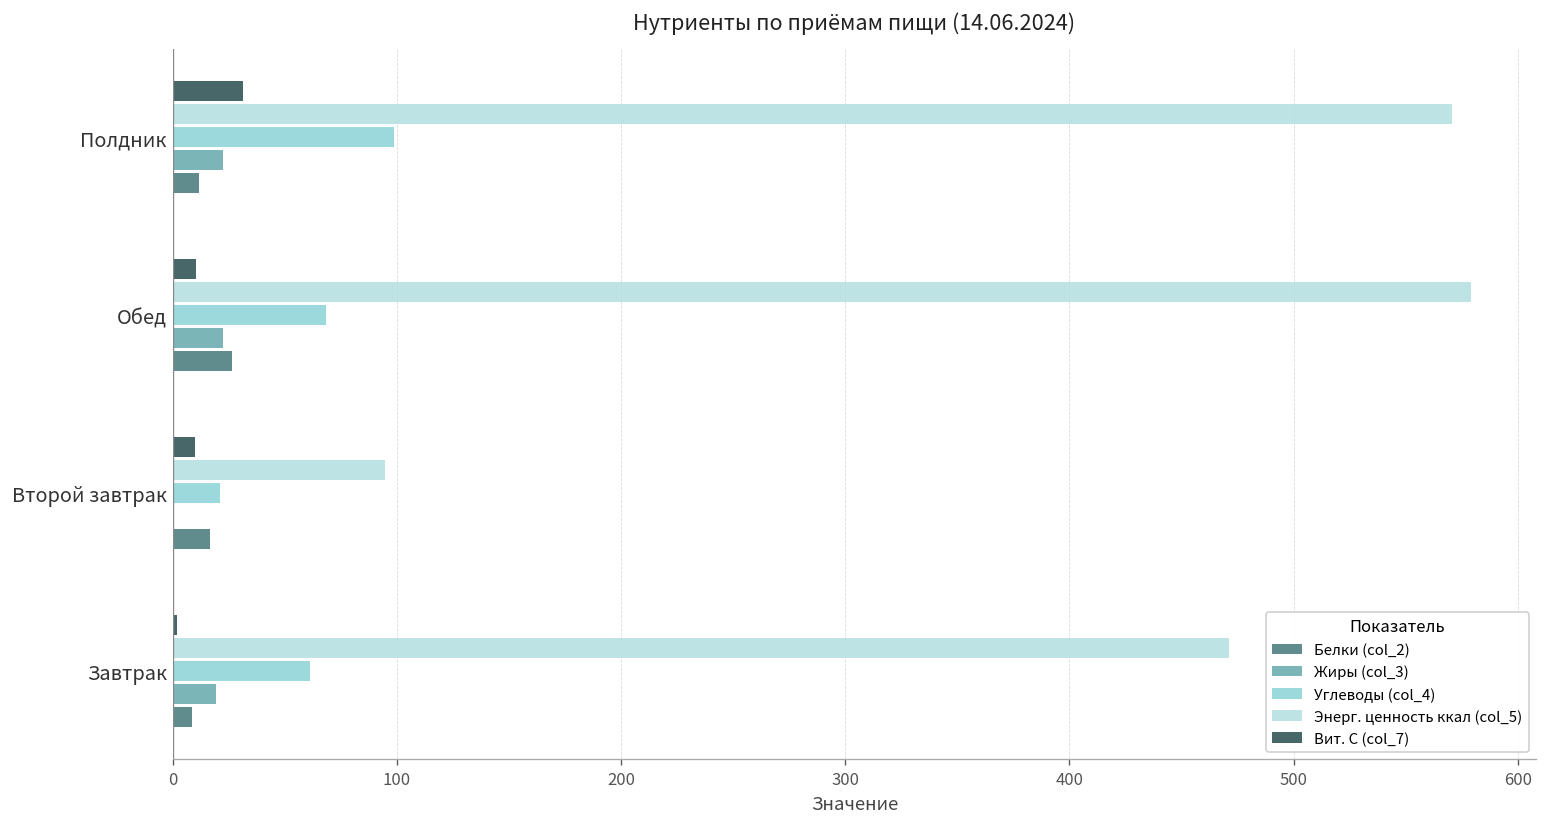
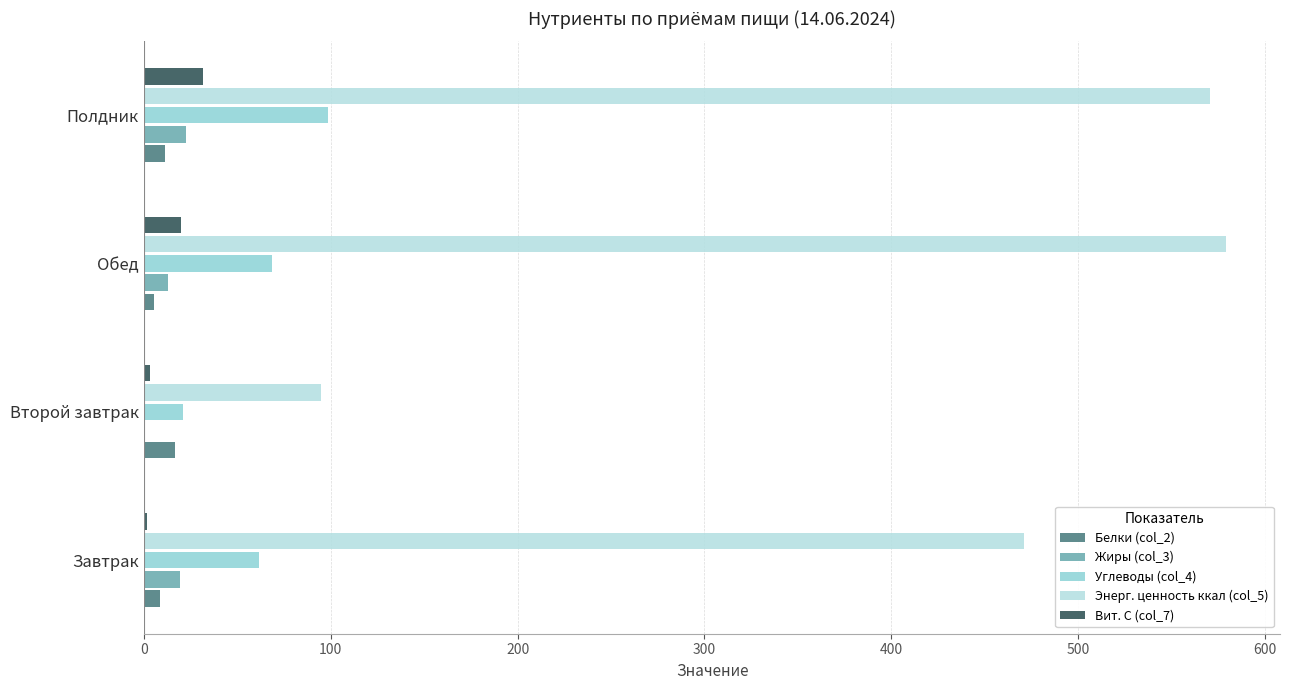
Вит. С (col_7), Обед: 11 -> 20
Жиры (col_3), Обед: 22 -> 13
Белки (col_2), Обед: 26 -> 5
Вит. С (col_7), Второй завтрак: 10 -> 3
